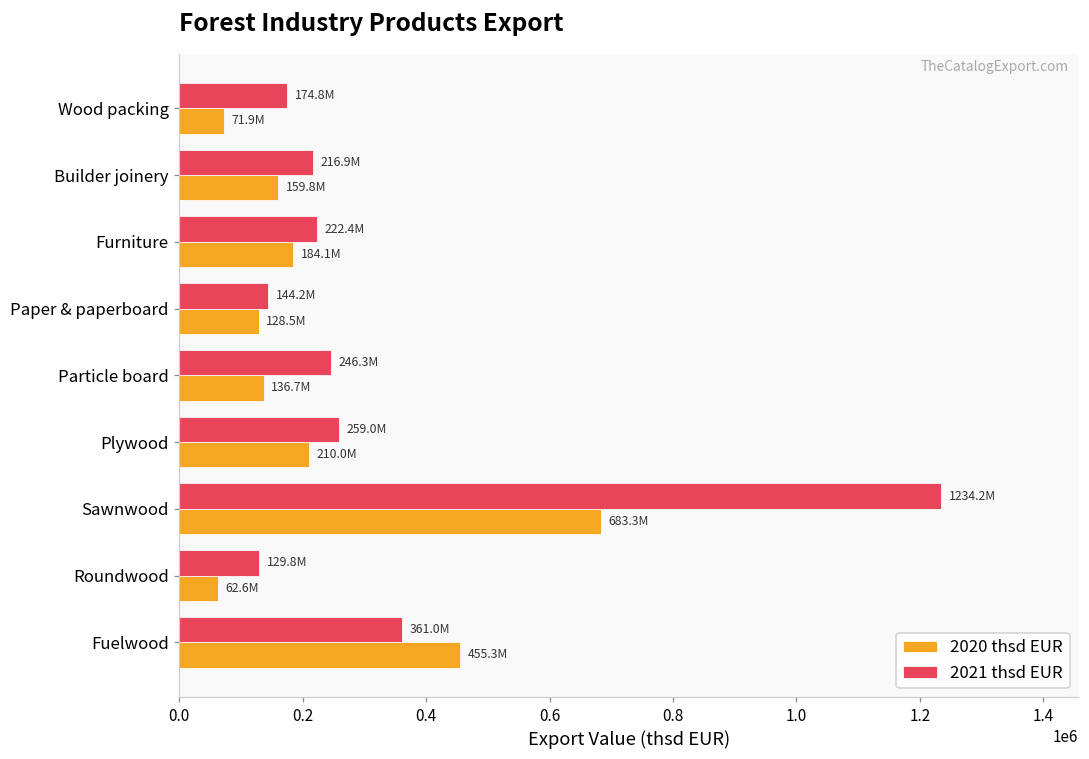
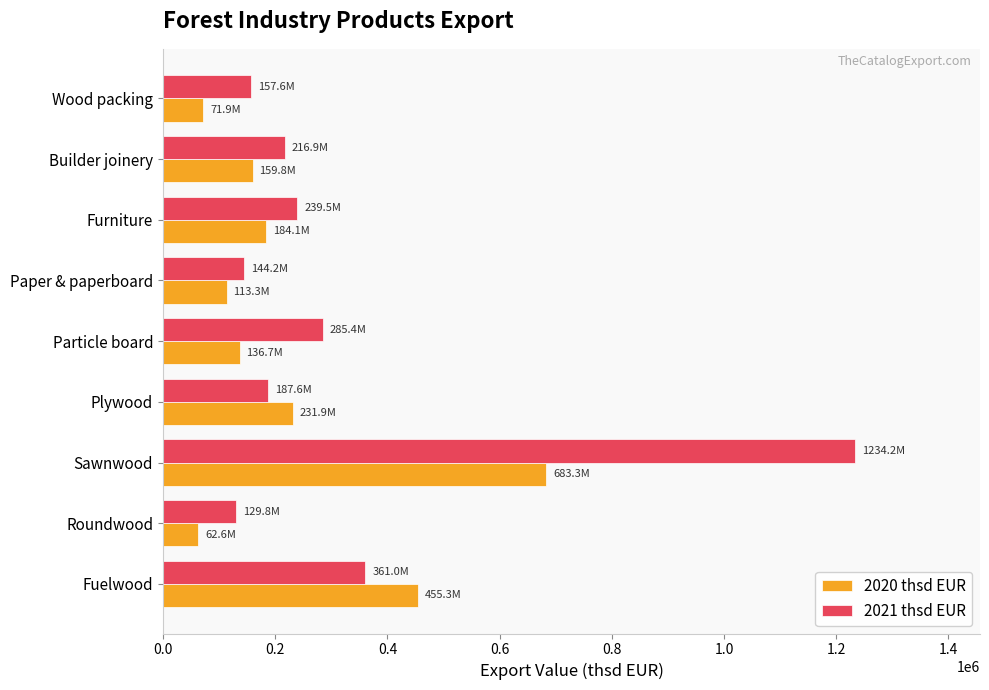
2021 thsd EUR, Wood packing: 174.8M -> 157.6M
2021 thsd EUR, Furniture: 222.4M -> 239.5M
2020 thsd EUR, Paper & paperboard: 128.5M -> 113.3M
2021 thsd EUR, Particle board: 246.3M -> 285.4M
2021 thsd EUR, Plywood: 259.0M -> 187.6M
2020 thsd EUR, Plywood: 210.0M -> 231.9M
